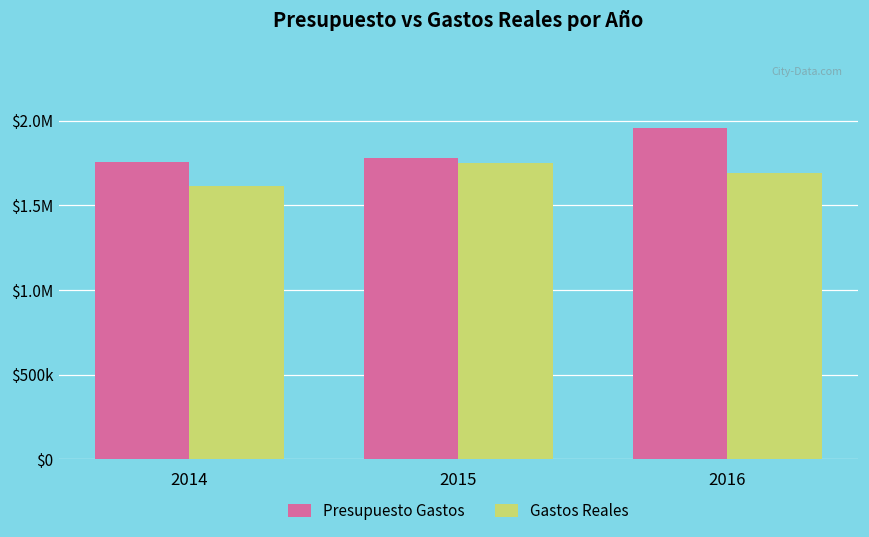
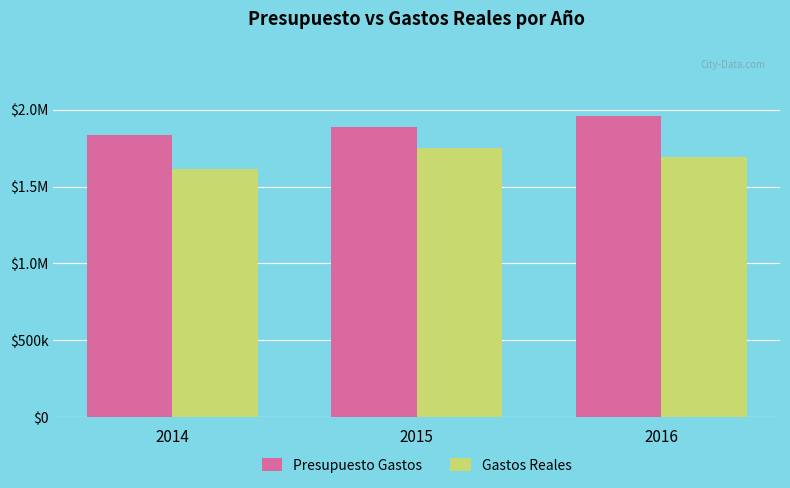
Presupuesto Gastos, 2014: $1760000 -> $1830000
Presupuesto Gastos, 2015: $1780000 -> $1880000
